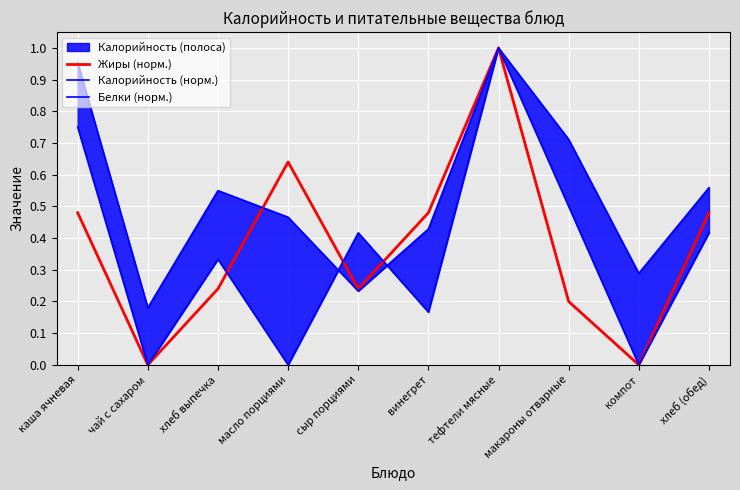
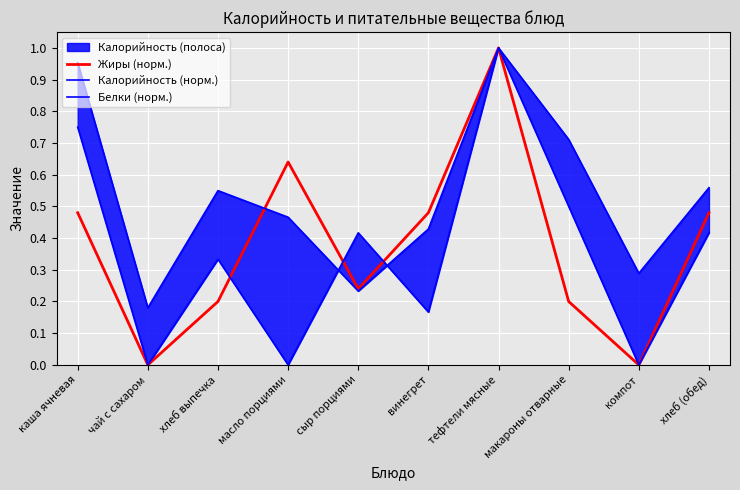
Жиры (норм.), хлеб выпечка: 0.24 -> 0.20
